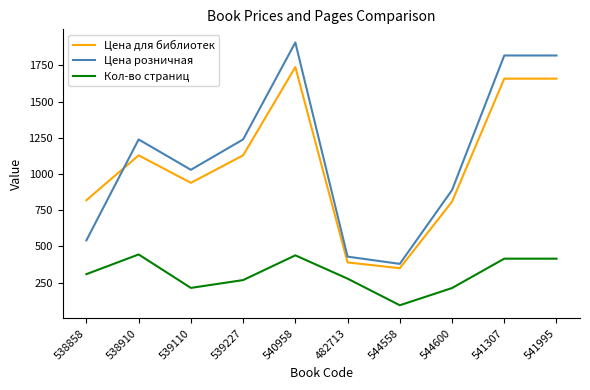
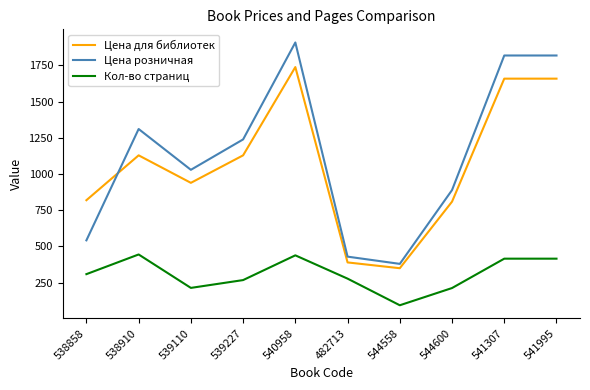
Цена розничная, 538910: 1240 -> 1310
